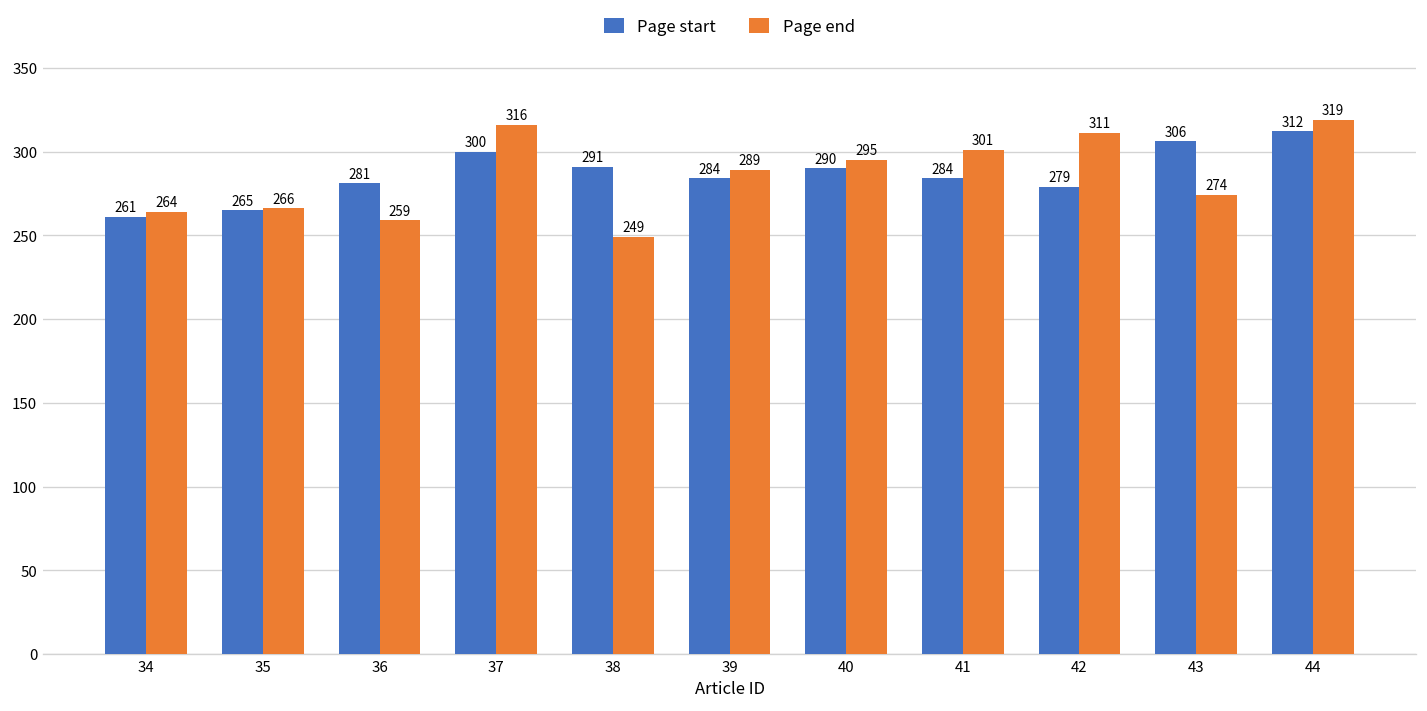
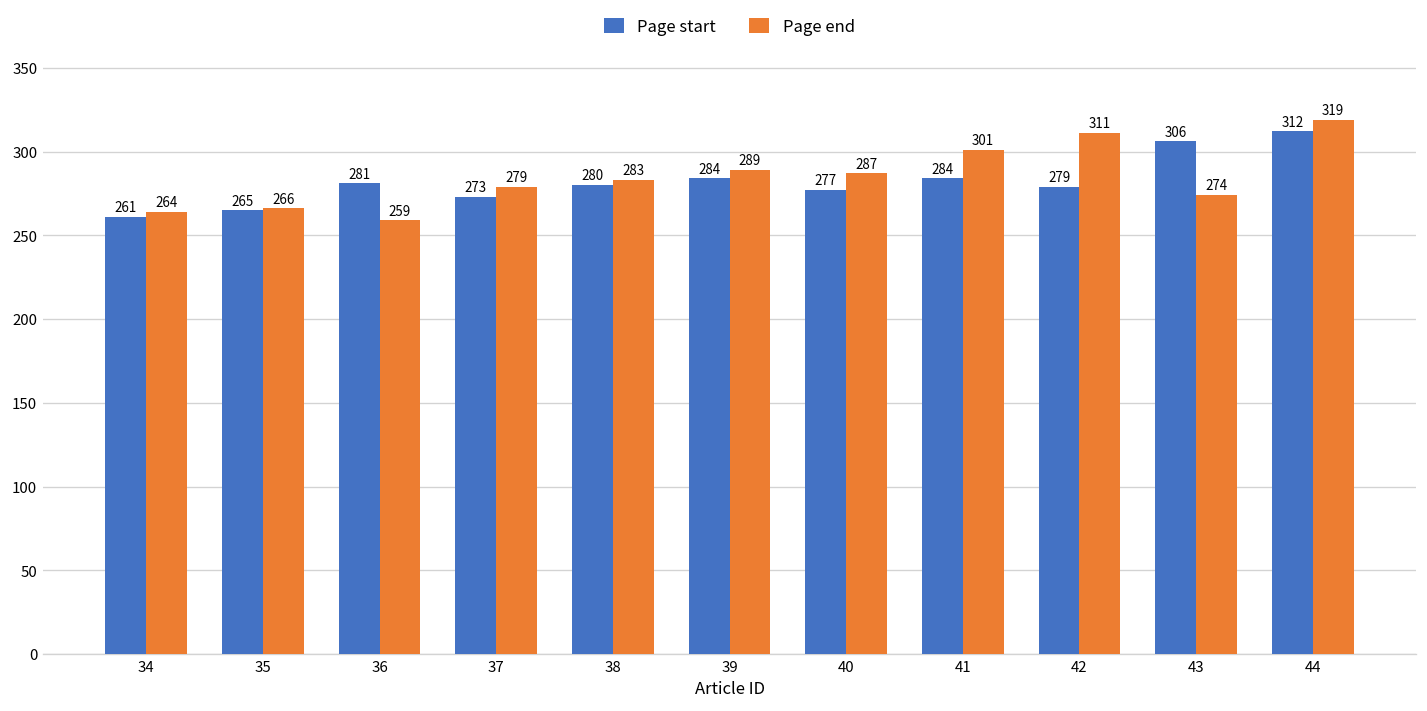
Page start, 37: 300 -> 273
Page end, 37: 316 -> 279
Page start, 38: 291 -> 280
Page end, 38: 249 -> 283
Page start, 40: 290 -> 277
Page end, 40: 295 -> 287
